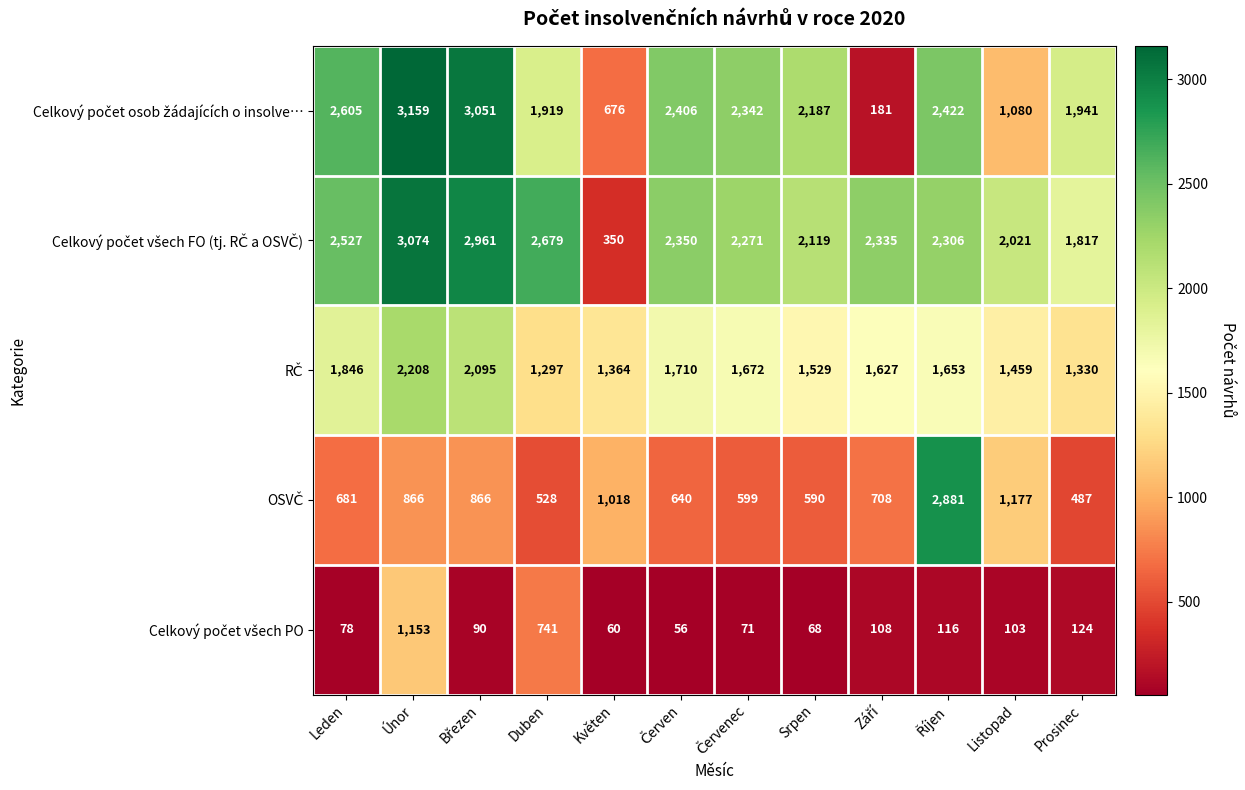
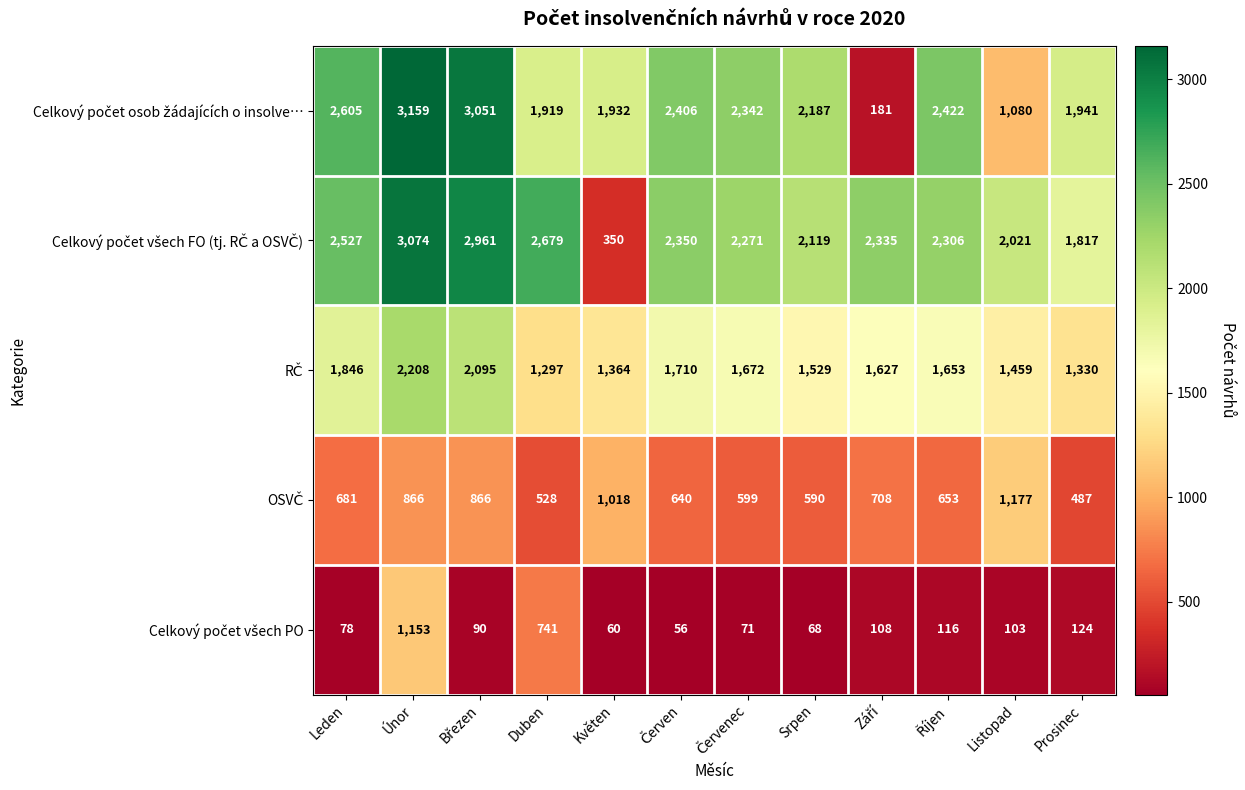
Celkový počet osob žádajících o insolve…, Květen: 676 -> 1,932
OSVČ, Říjen: 2,881 -> 653
